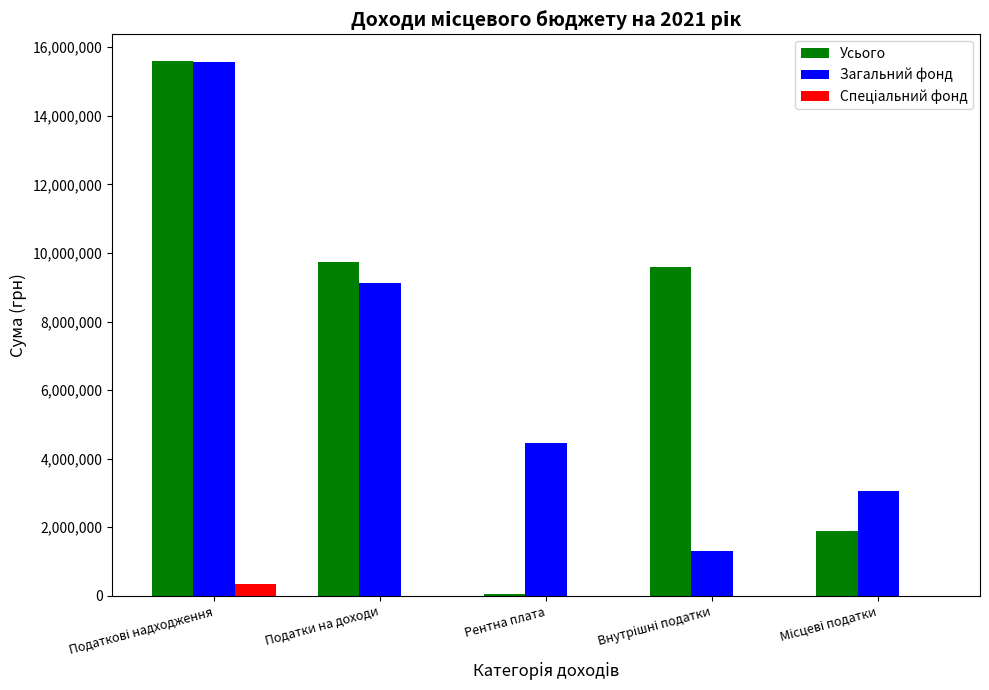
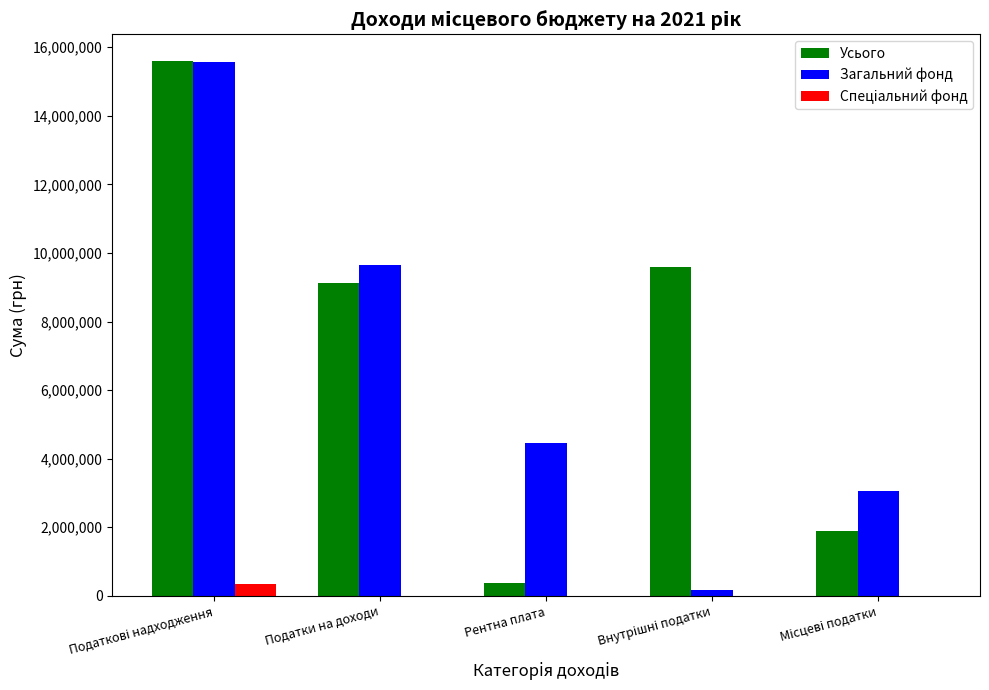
Усього, Податки на доходи: 9,700,000 -> 9,100,000
Загальний фонд, Податки на доходи: 9,100,000 -> 9,600,000
Усього, Рентна плата: 0 -> 400,000
Загальний фонд, Внутрішні податки: 1,300,000 -> 200,000
